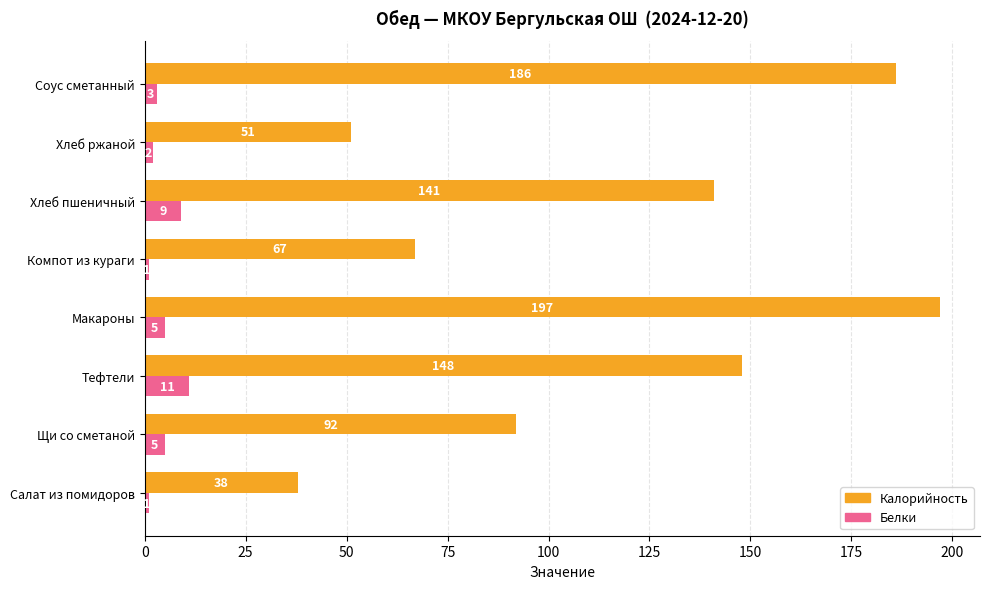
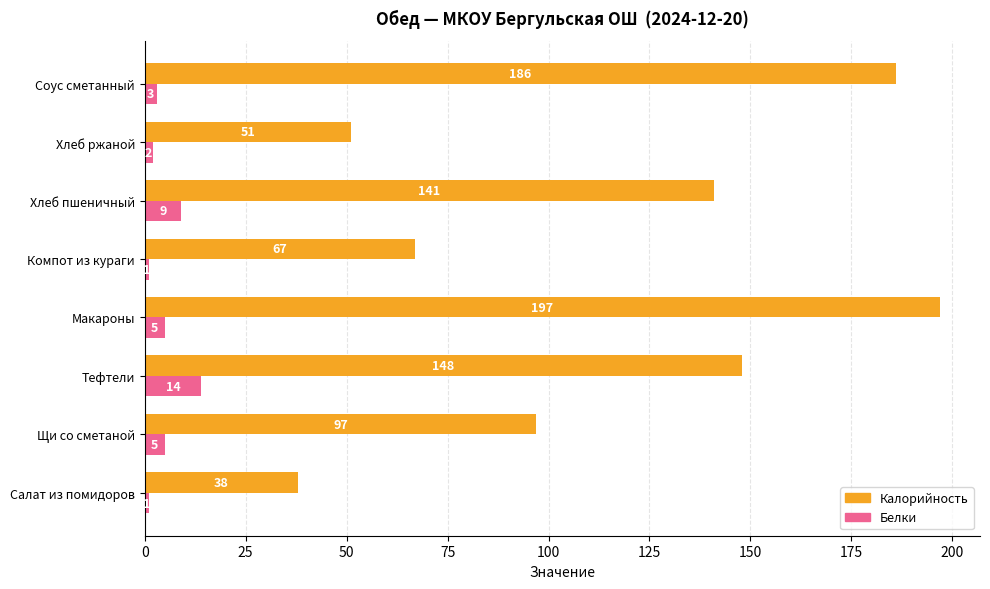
Белки, Тефтели: 11 -> 14
Калорийность, Щи со сметаной: 92 -> 97
